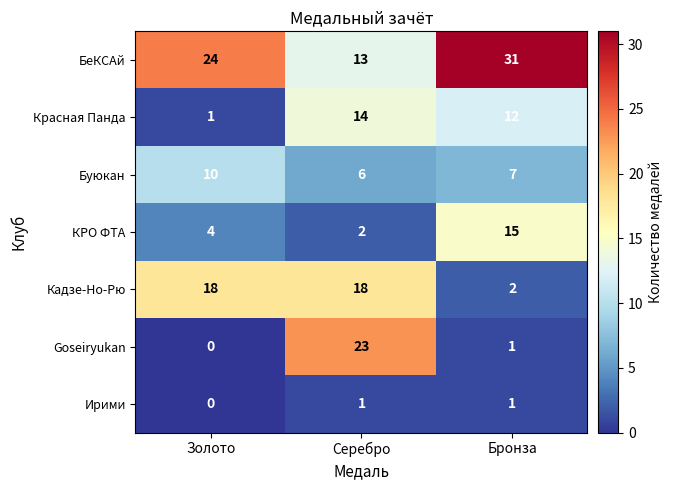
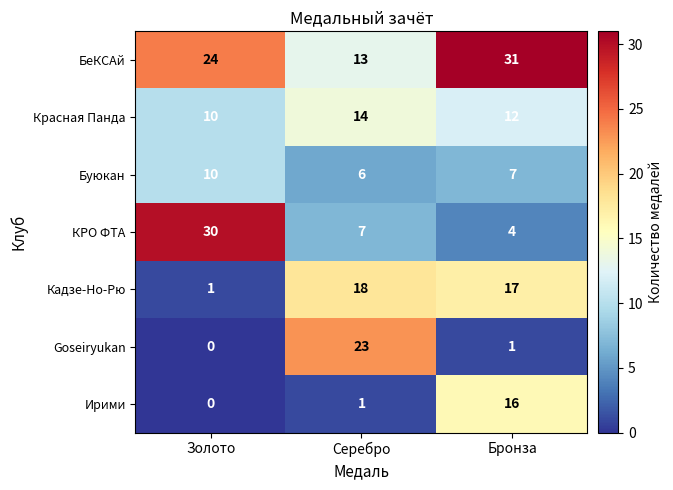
Красная Панда, Золото: 1 -> 10
КРО ФТА, Золото: 4 -> 30
КРО ФТА, Серебро: 2 -> 7
КРО ФТА, Бронза: 15 -> 4
Кадзе-Но-Рю, Золото: 18 -> 1
Кадзе-Но-Рю, Бронза: 2 -> 17
Ирими, Бронза: 1 -> 16
